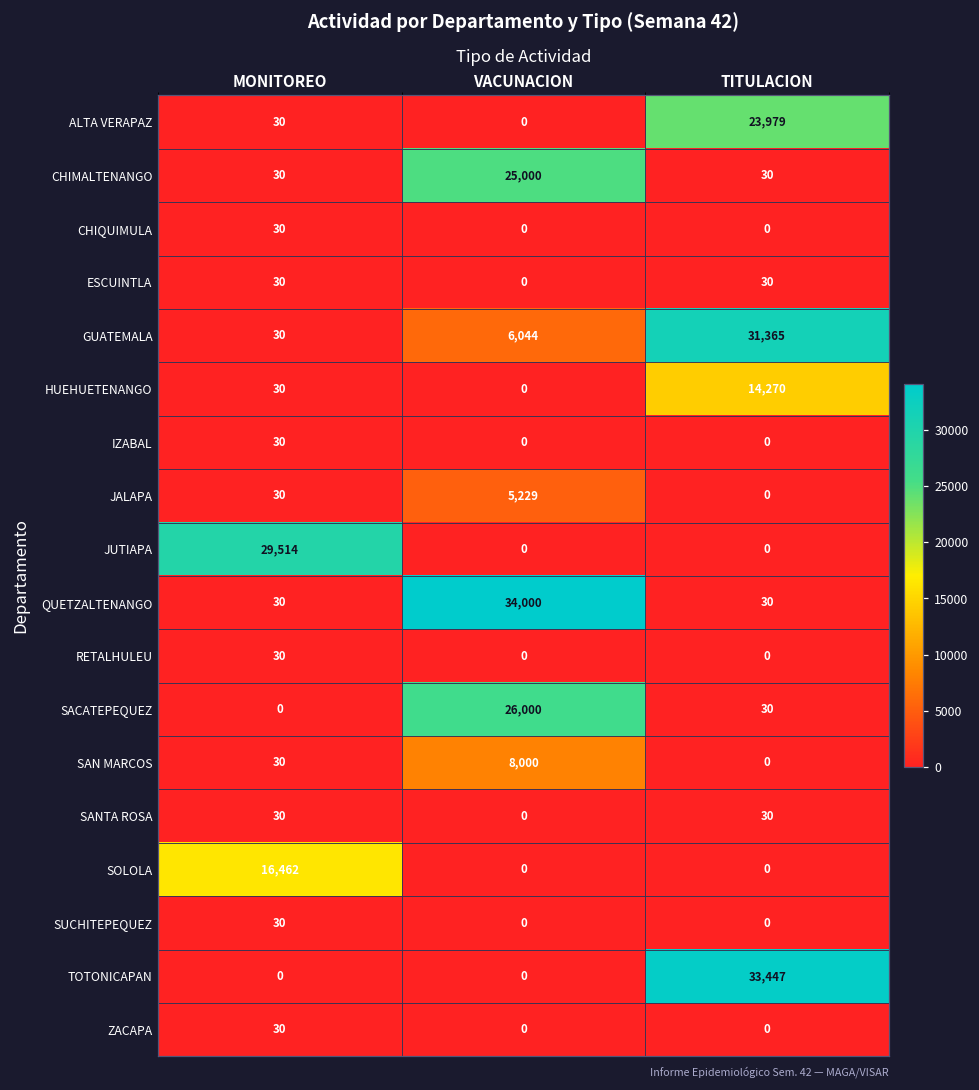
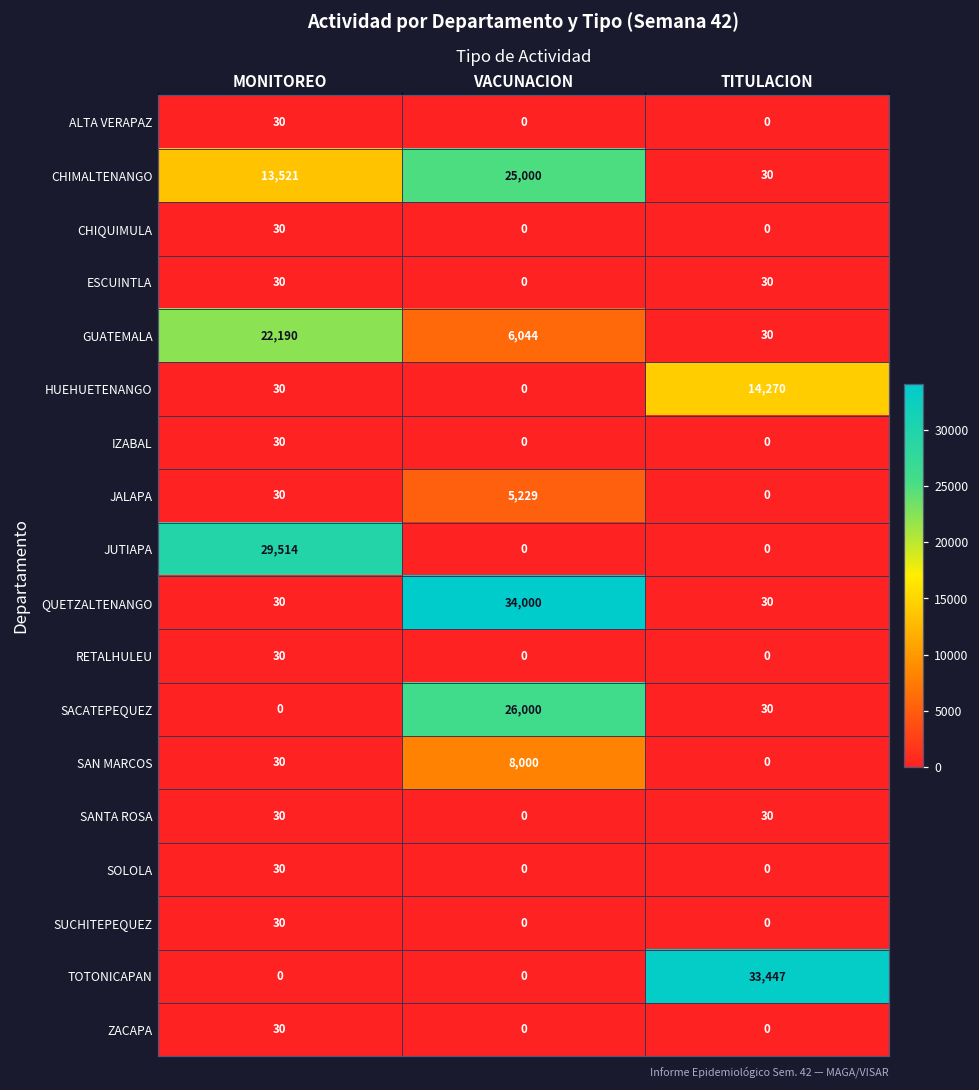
ALTA VERAPAZ, TITULACION: 23,979 -> 0
CHIMALTENANGO, MONITOREO: 30 -> 13,521
GUATEMALA, MONITOREO: 30 -> 22,190
GUATEMALA, TITULACION: 31,365 -> 30
SOLOLA, MONITOREO: 16,462 -> 30
